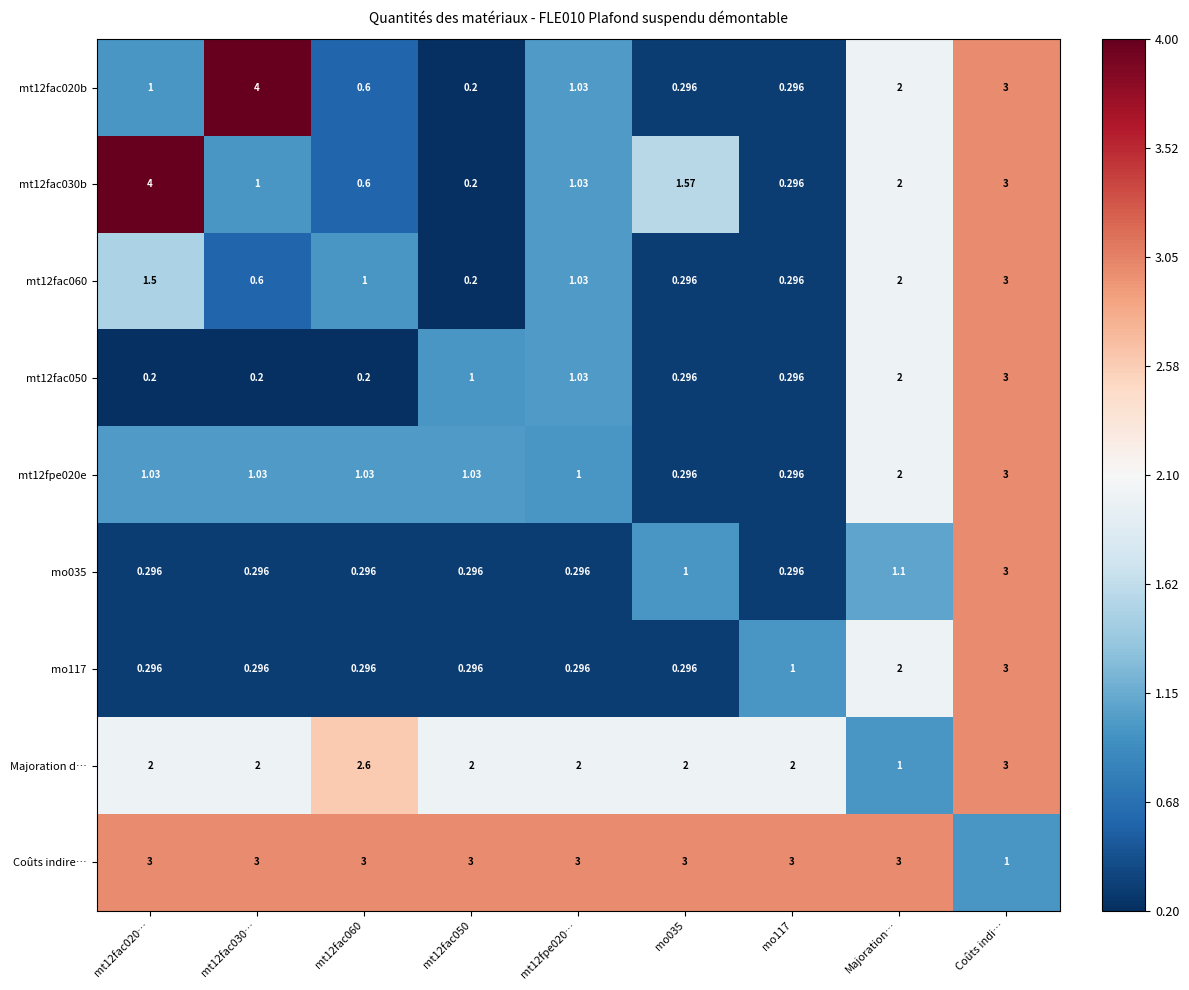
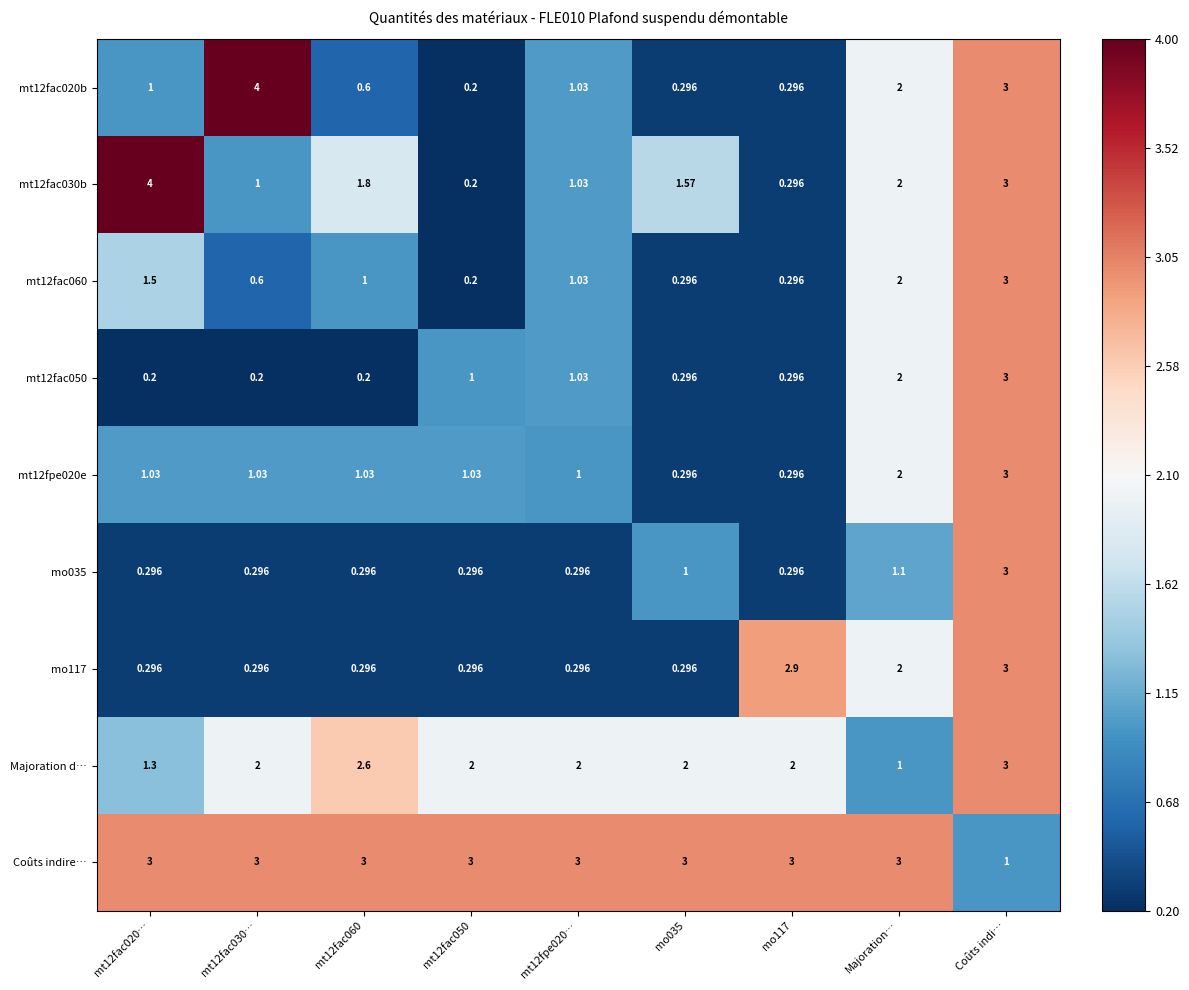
mt12fac030b, mt12fac060: 0.6 -> 1.8
mo117, mo117: 1 -> 2.9
Majoration d…, mt12fac020…: 2 -> 1.3
